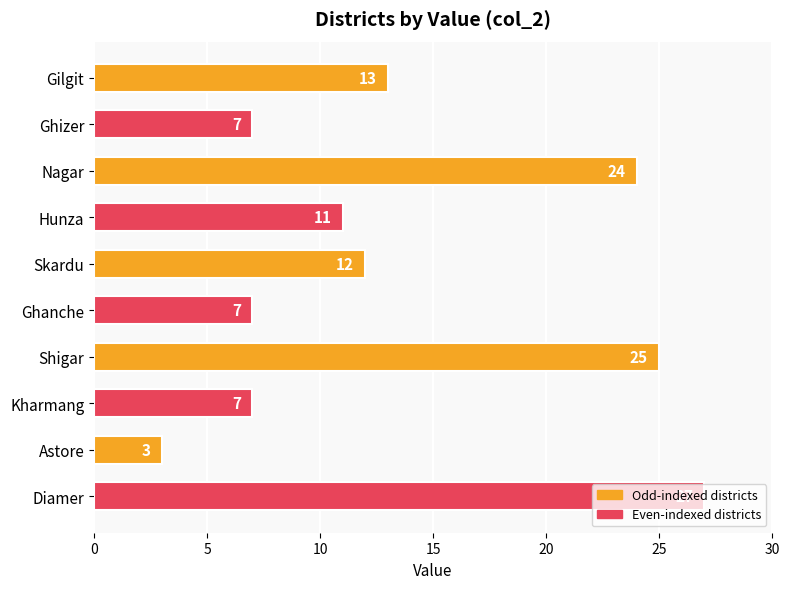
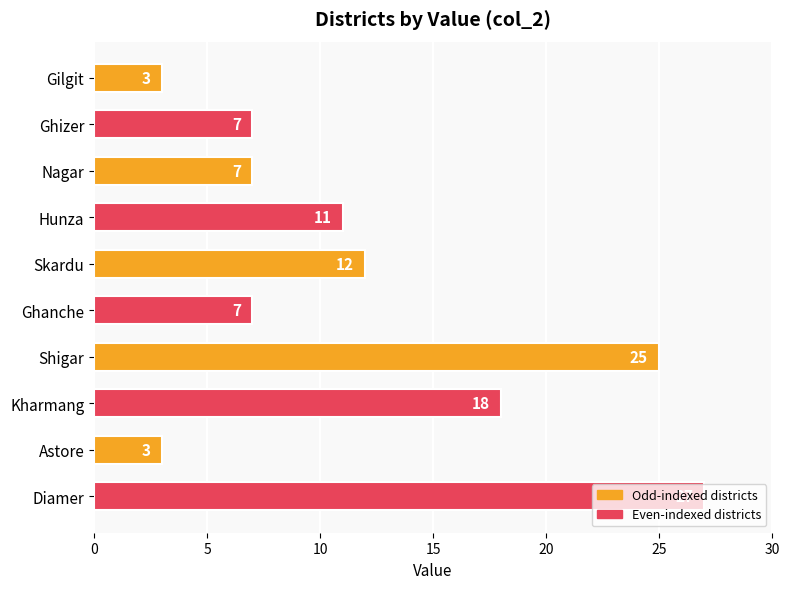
Gilgit: 13 -> 3
Nagar: 24 -> 7
Kharmang: 7 -> 18
